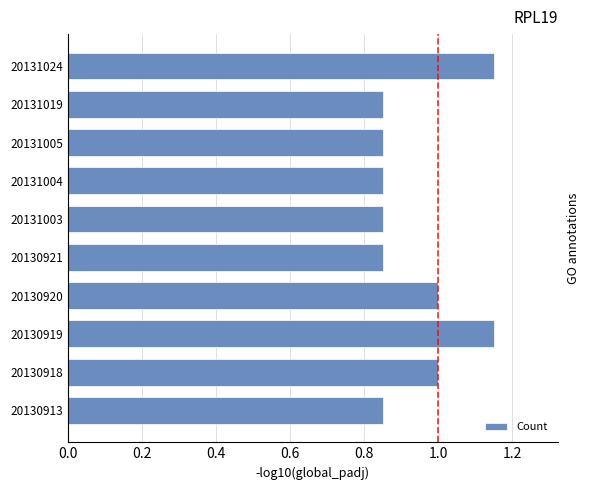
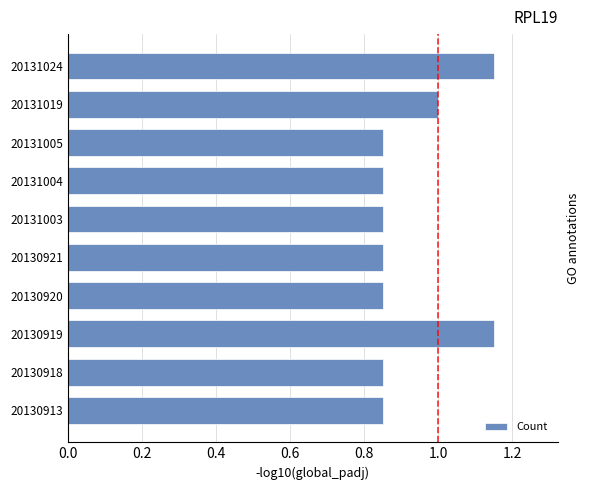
20131019: 0.85 -> 1.00
20130920: 1.00 -> 0.85
20130918: 1.00 -> 0.85
